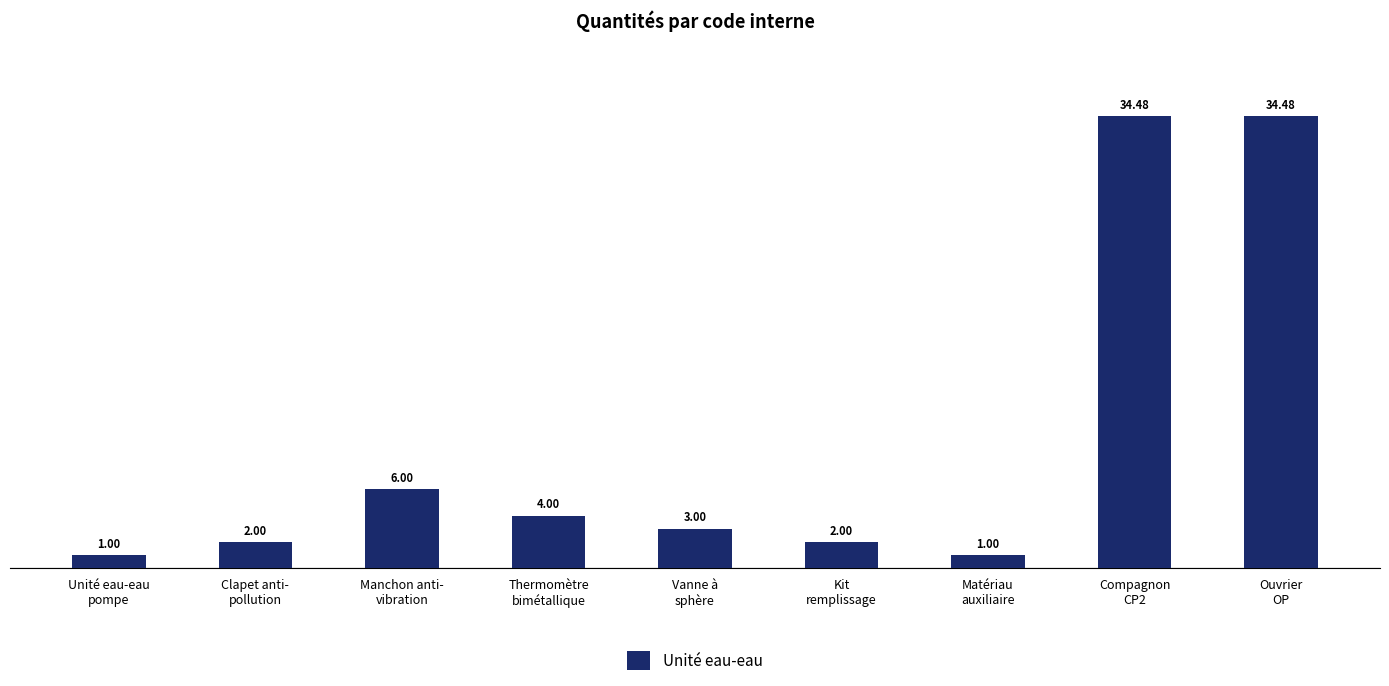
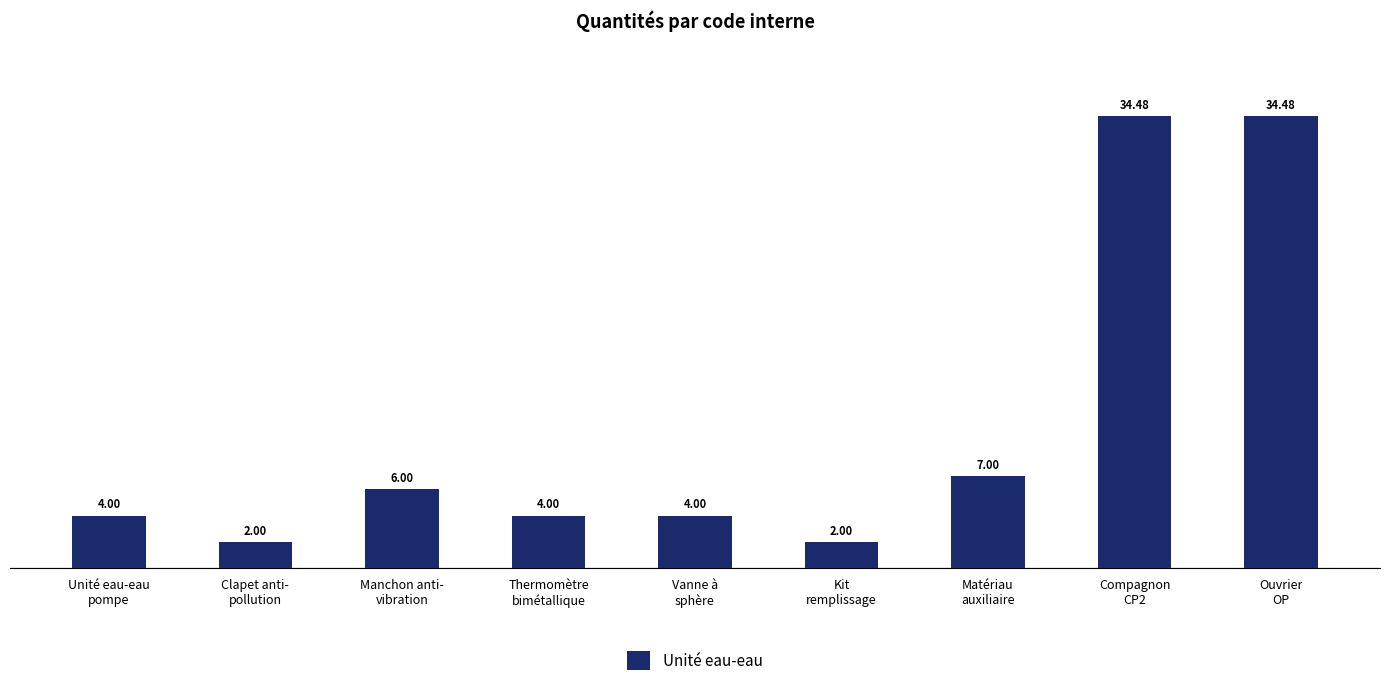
Unité eau-eau pompe: 1.00 -> 4.00
Vanne à sphère: 3.00 -> 4.00
Matériau auxiliaire: 1.00 -> 7.00
